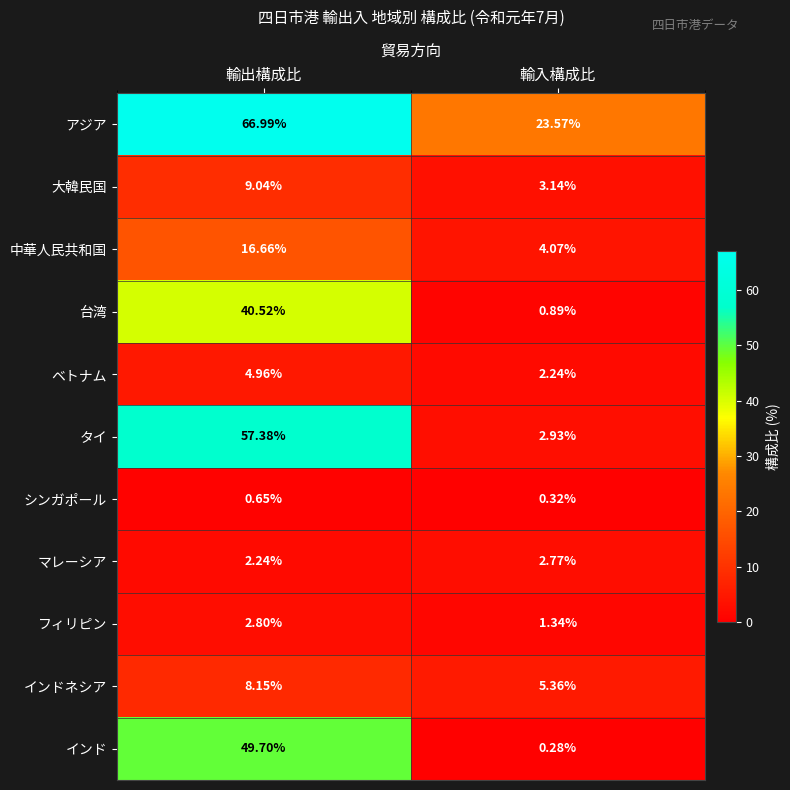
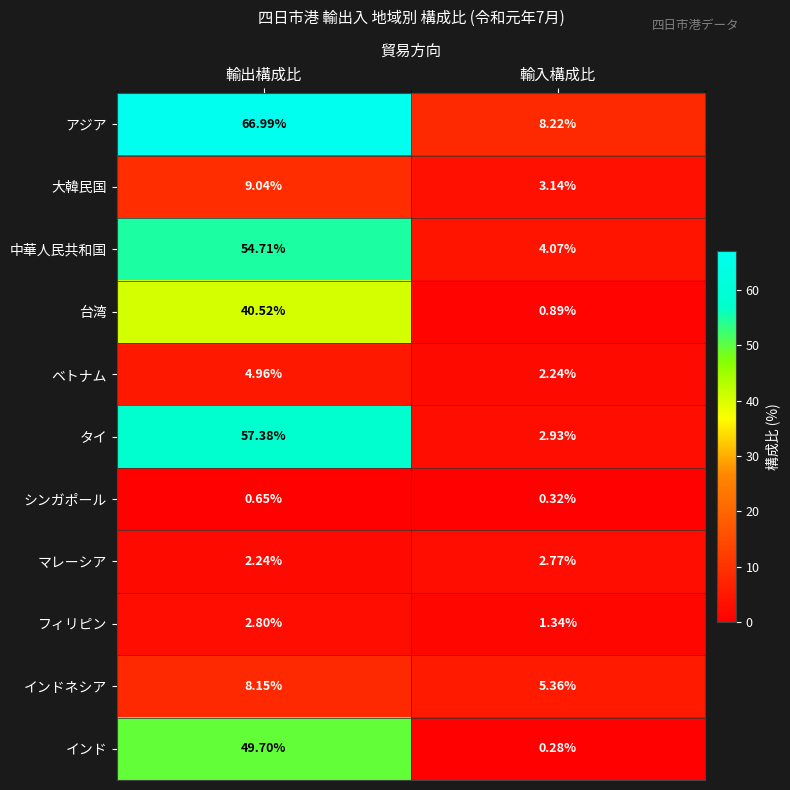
アジア, 輸入構成比: 23.57% -> 8.22%
中華人民共和国, 輸出構成比: 16.66% -> 54.71%
